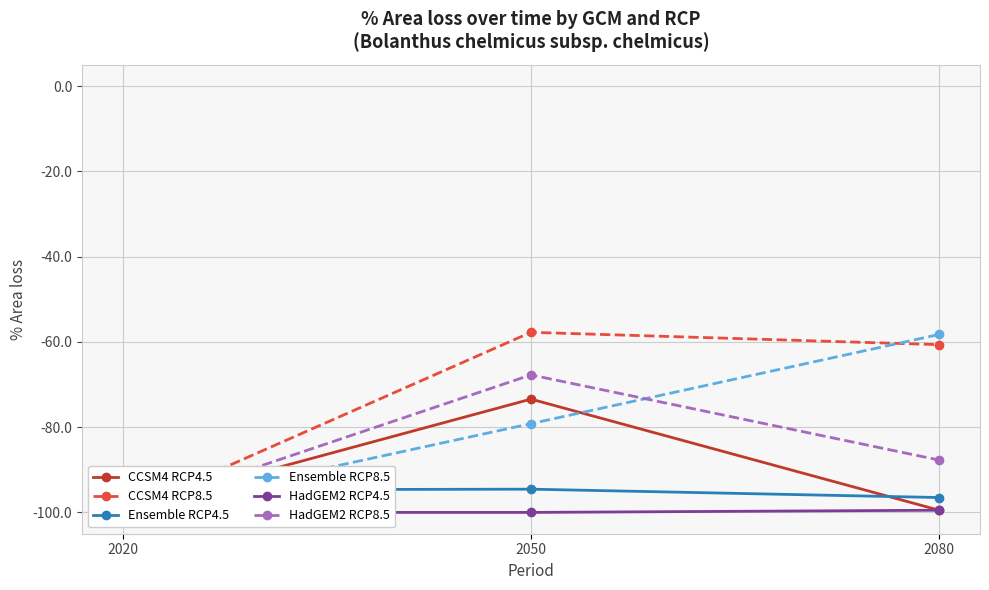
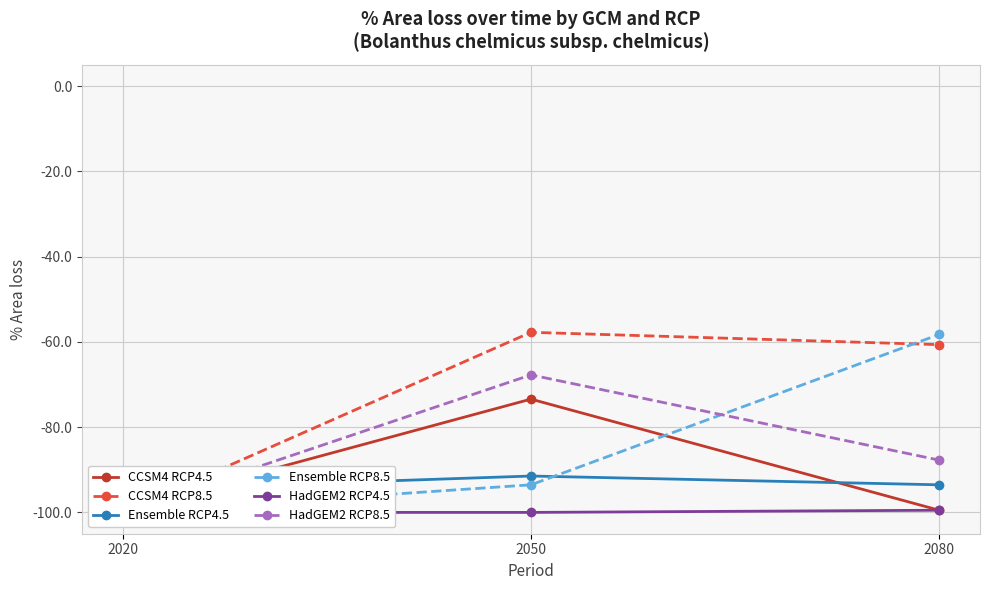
Ensemble RCP4.5, 2050: -95 -> -91
Ensemble RCP8.5, 2050: -79 -> -94
Ensemble RCP4.5, 2080: -97 -> -94
